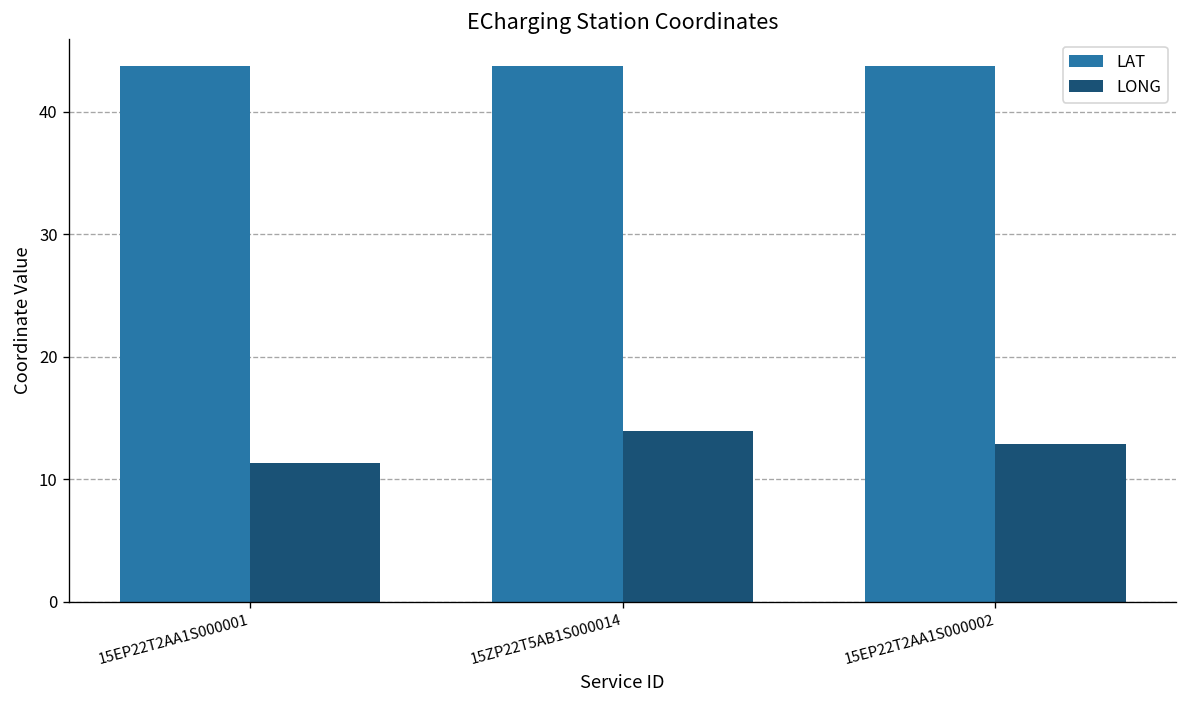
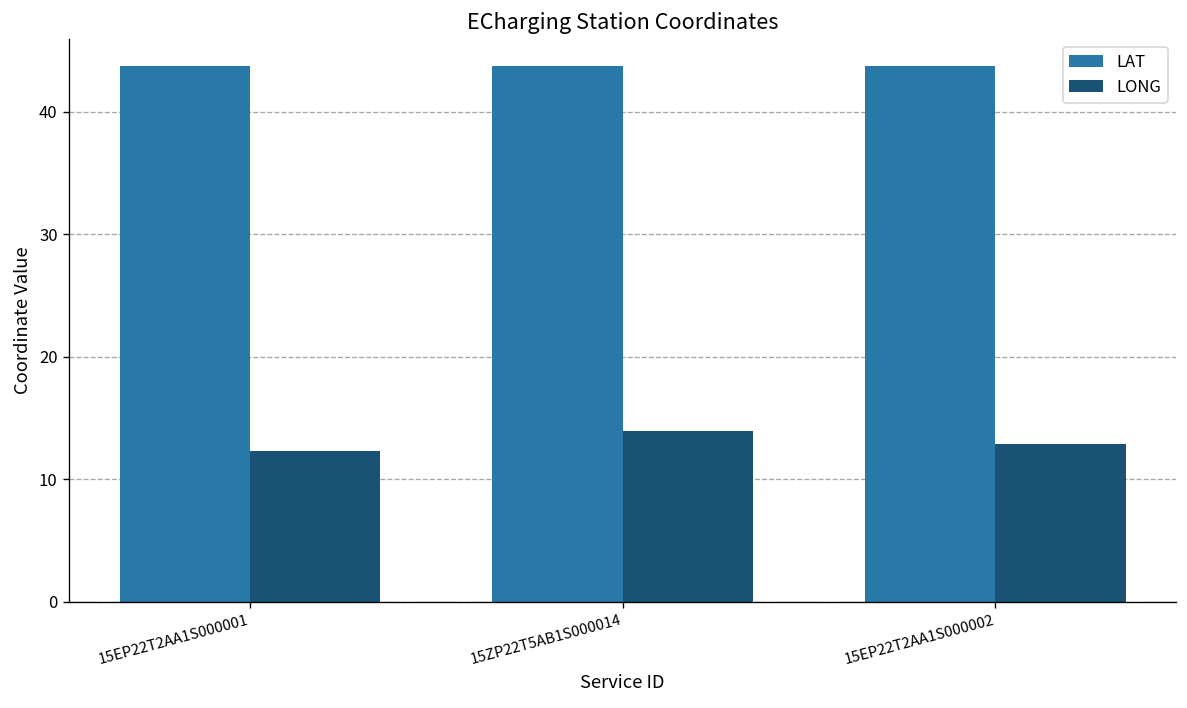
LONG, 15EP22T2AA1S000001: 11.3 -> 12.3
